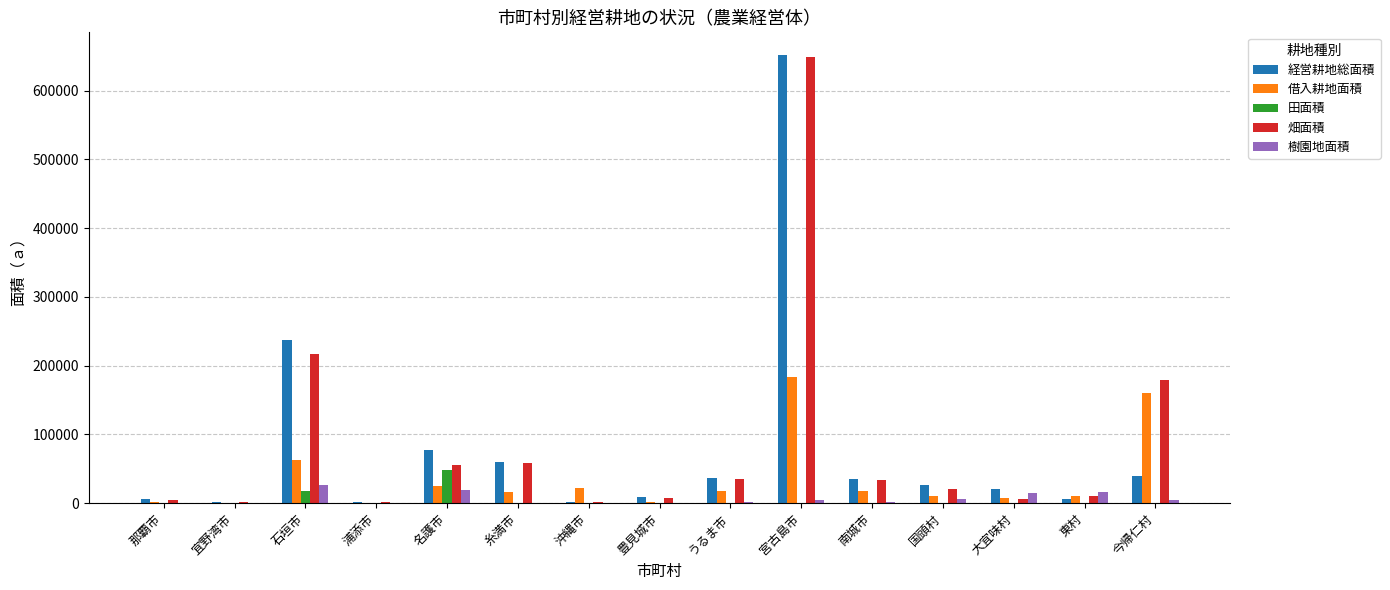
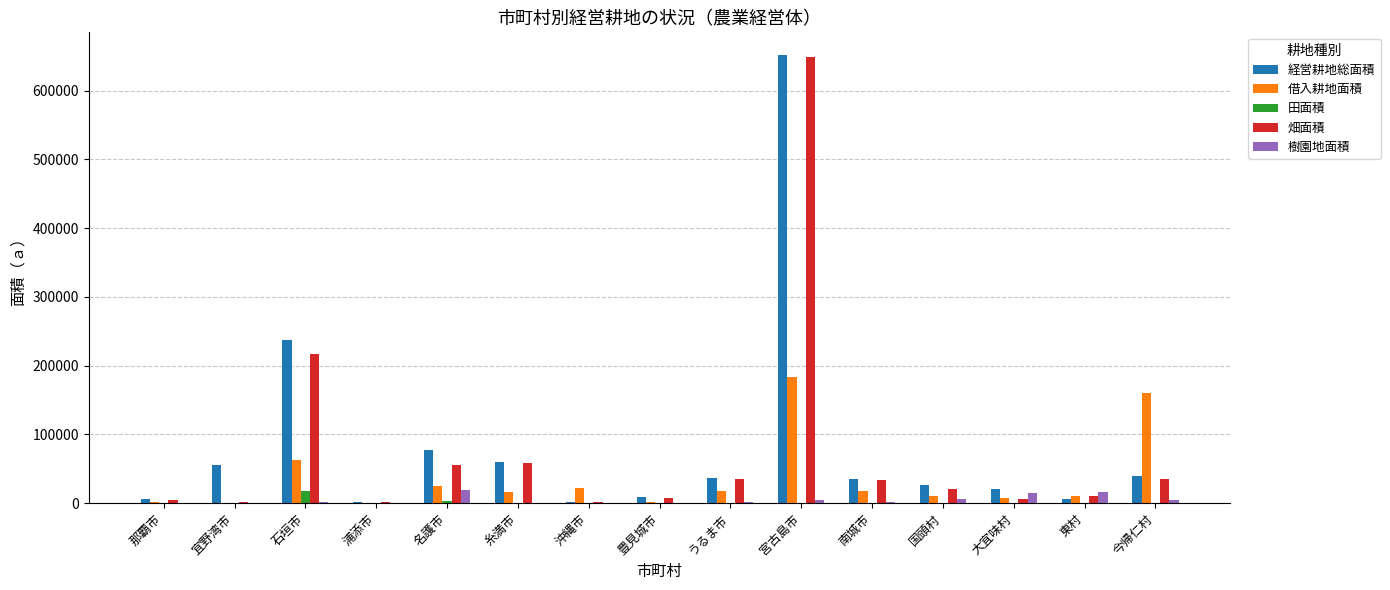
経営耕地総面積, 宜野湾市: 0 -> 60000
樹園地面積, 石垣市: 30000 -> 0
田面積, 名護市: 50000 -> 0
畑面積, 今帰仁村: 180000 -> 30000
